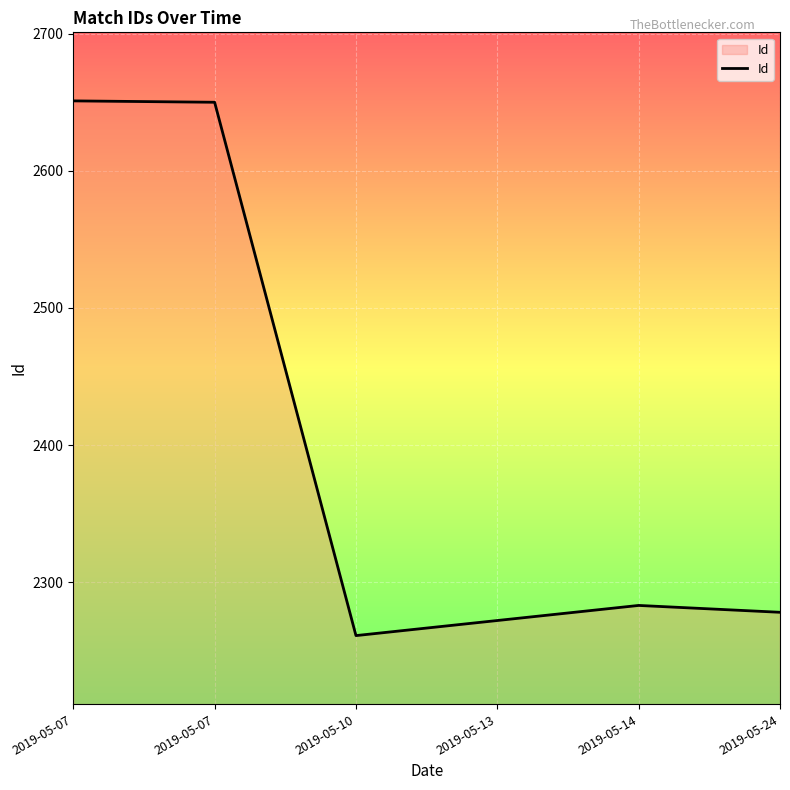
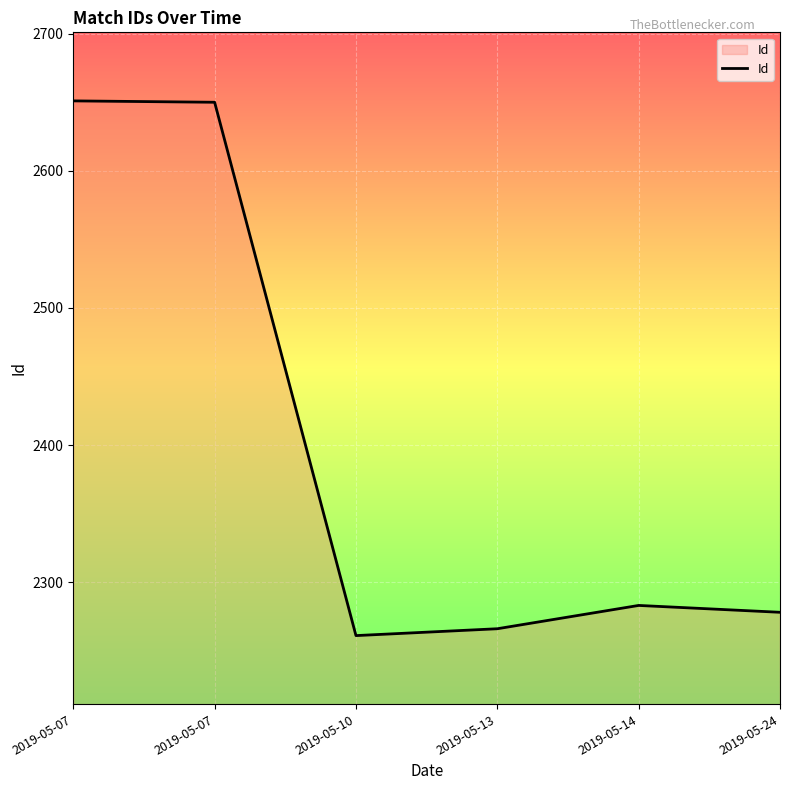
2019-05-13: 2272 -> 2266
